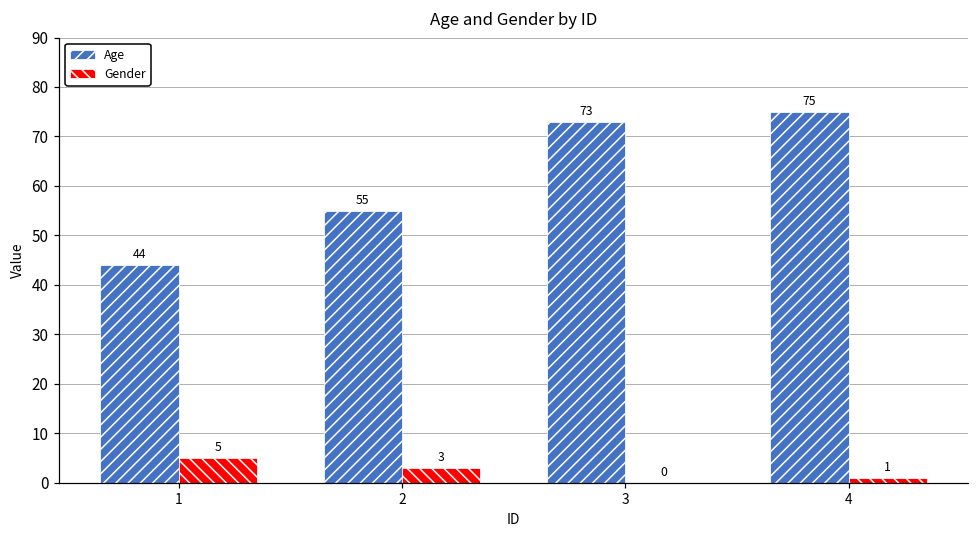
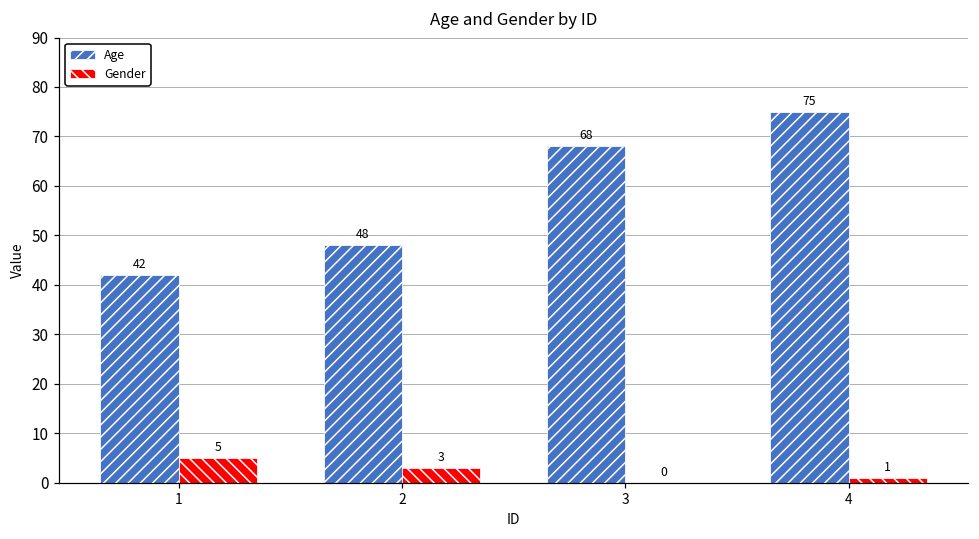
Age, 1: 44 -> 42
Age, 2: 55 -> 48
Age, 3: 73 -> 68
